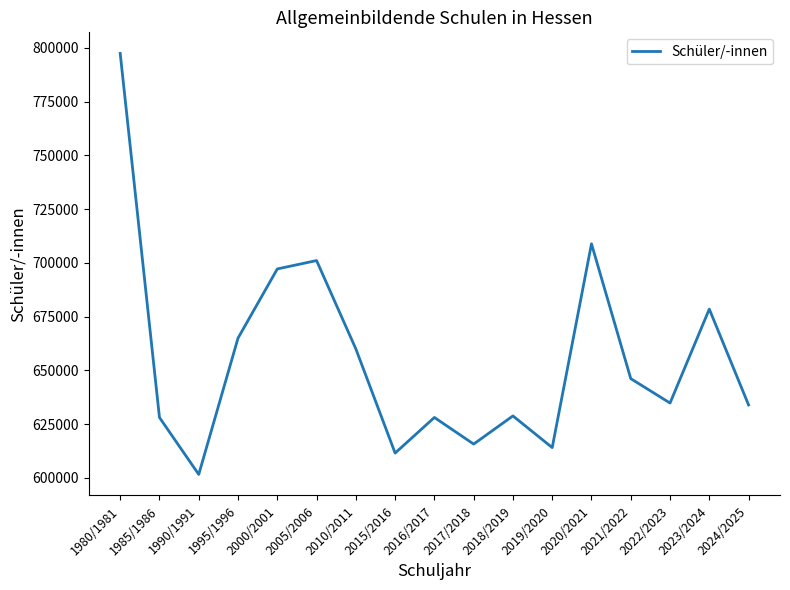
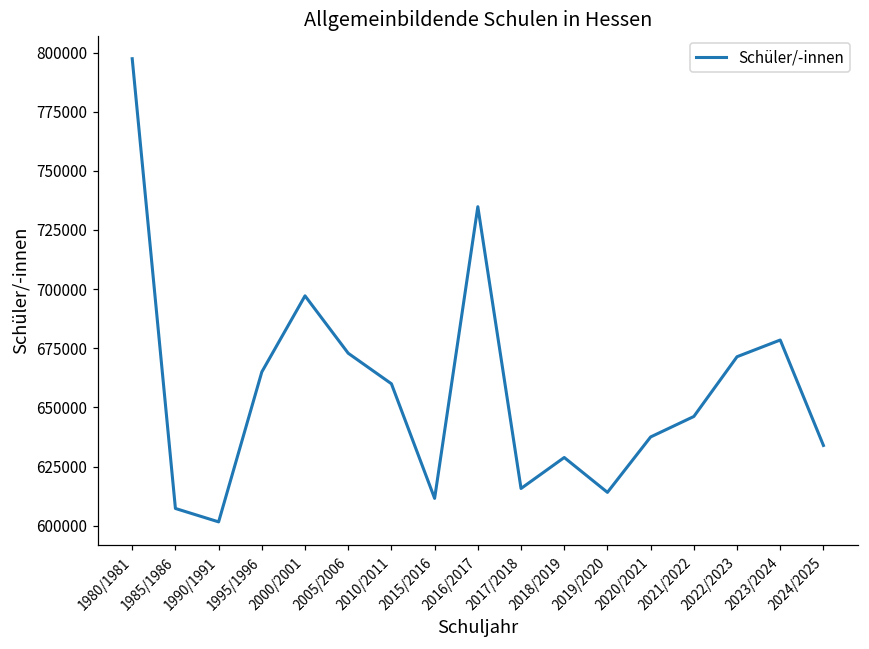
1985/1986: 628000 -> 607000
2005/2006: 701000 -> 673000
2016/2017: 628000 -> 735000
2020/2021: 709000 -> 638000
2022/2023: 635000 -> 671000
